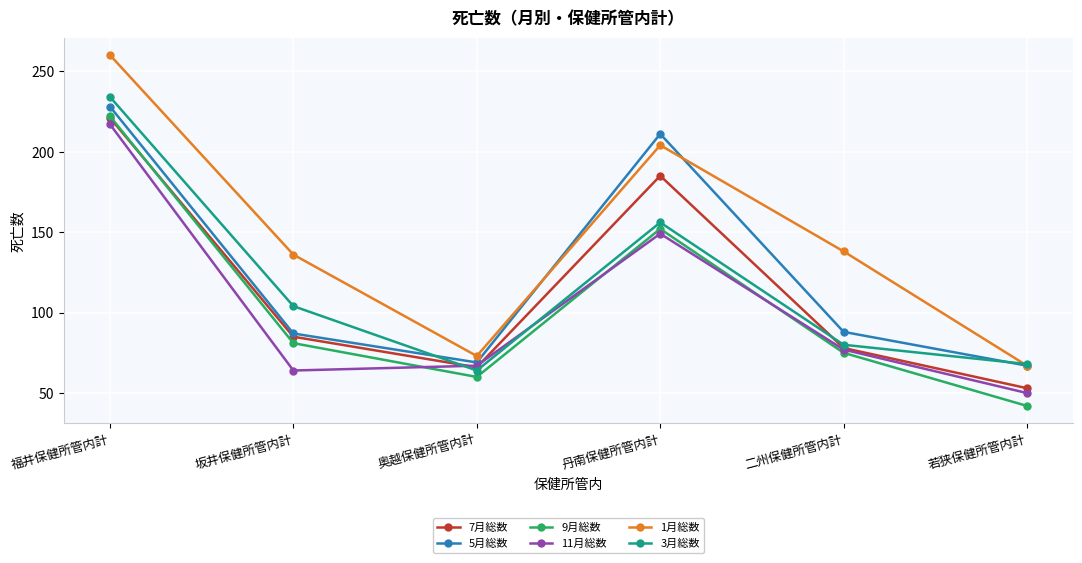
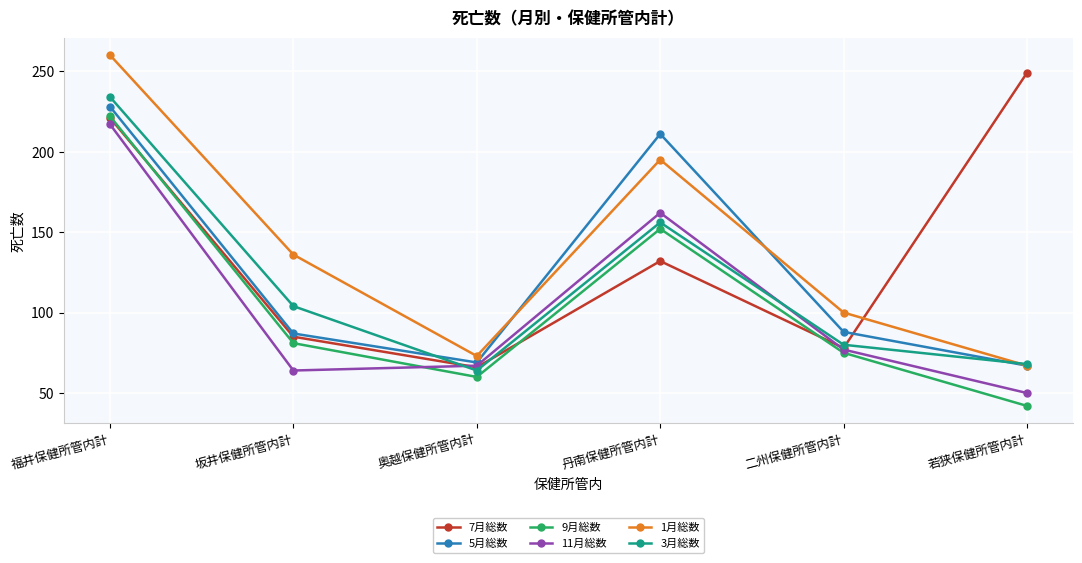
7月総数, 丹南保健所管内計: 185 -> 132
11月総数, 丹南保健所管内計: 149 -> 162
1月総数, 丹南保健所管内計: 204 -> 195
1月総数, 二州保健所管内計: 138 -> 100
7月総数, 若狭保健所管内計: 53 -> 249
